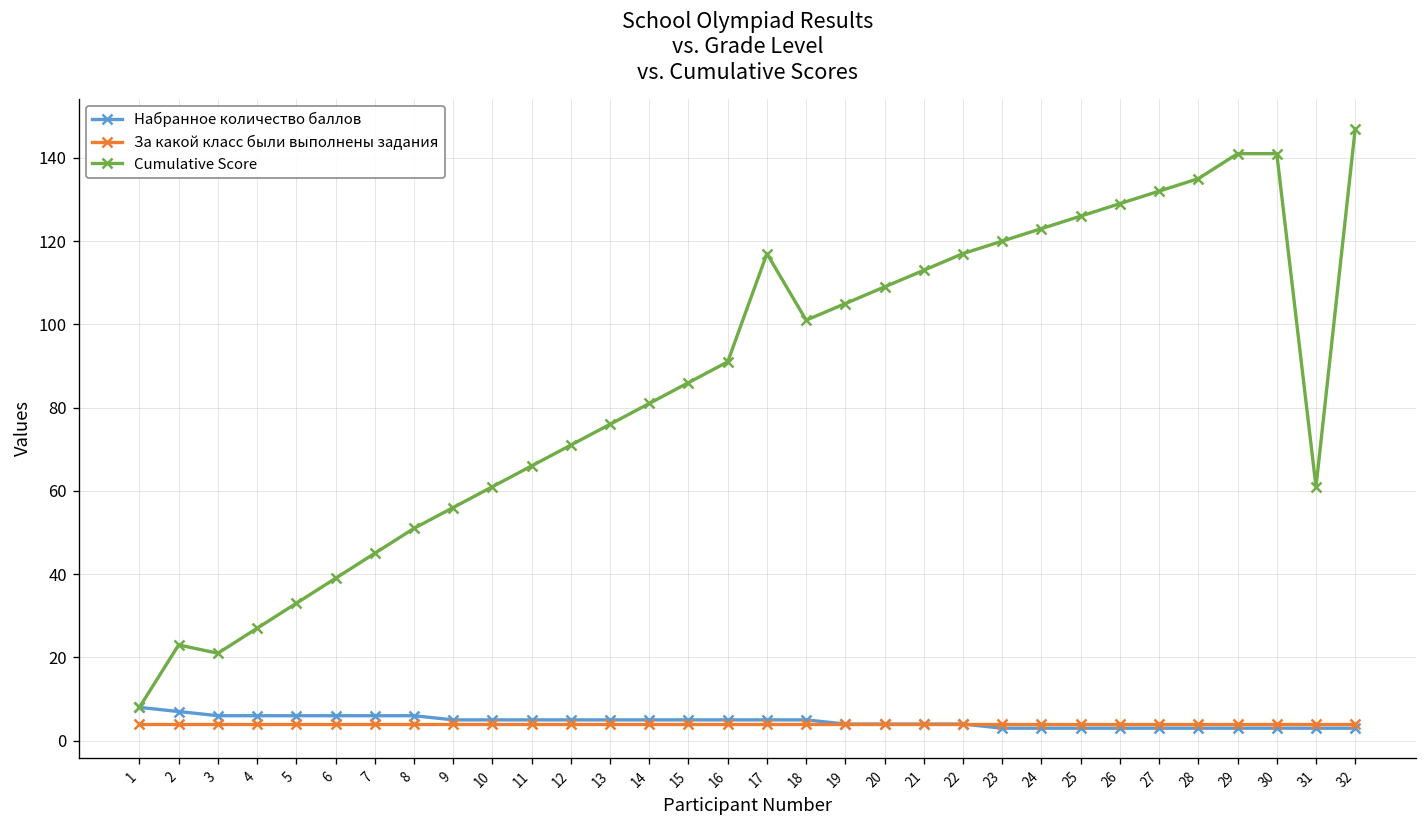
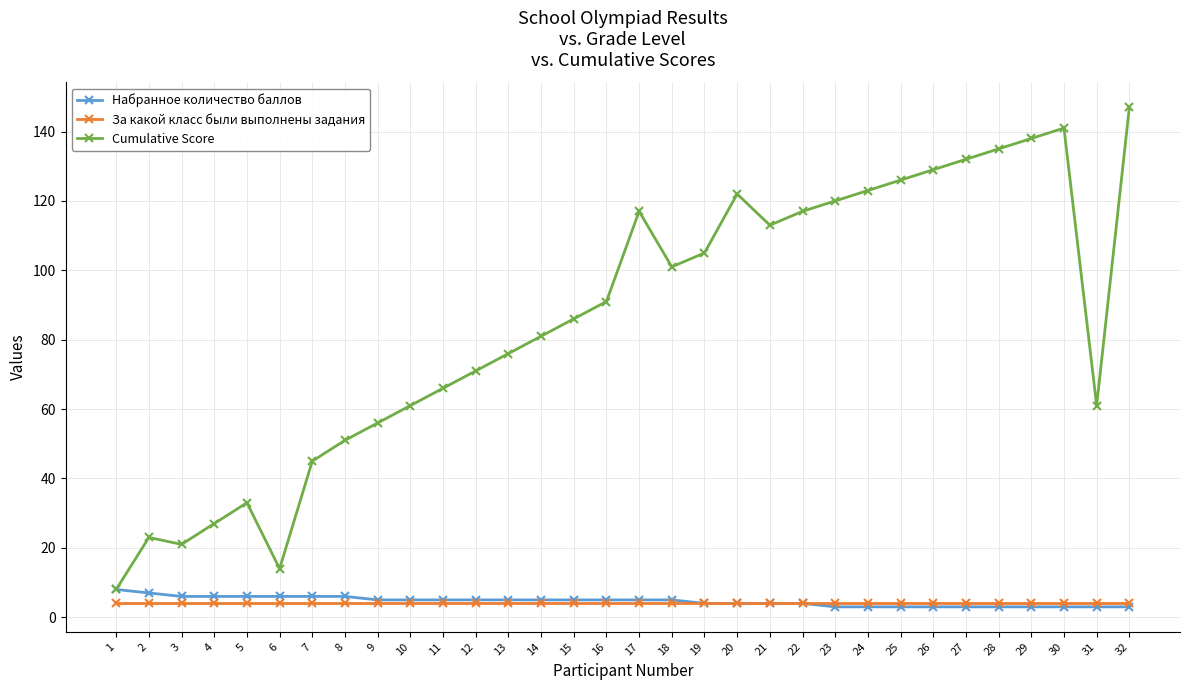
Cumulative Score, 6: 39 -> 14
Cumulative Score, 20: 109 -> 122
Cumulative Score, 29: 141 -> 138
